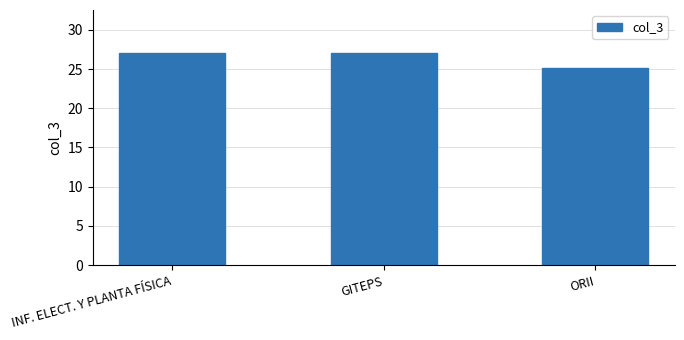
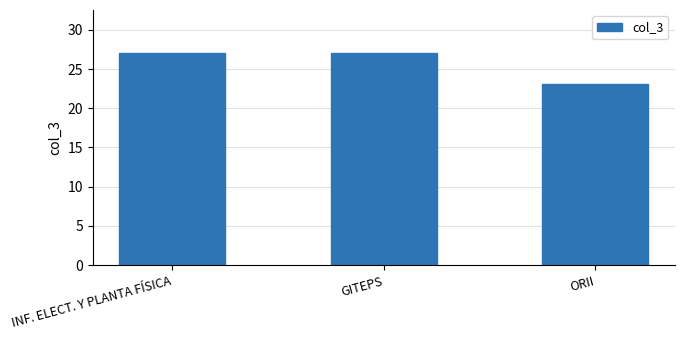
ORII: 25 -> 23
